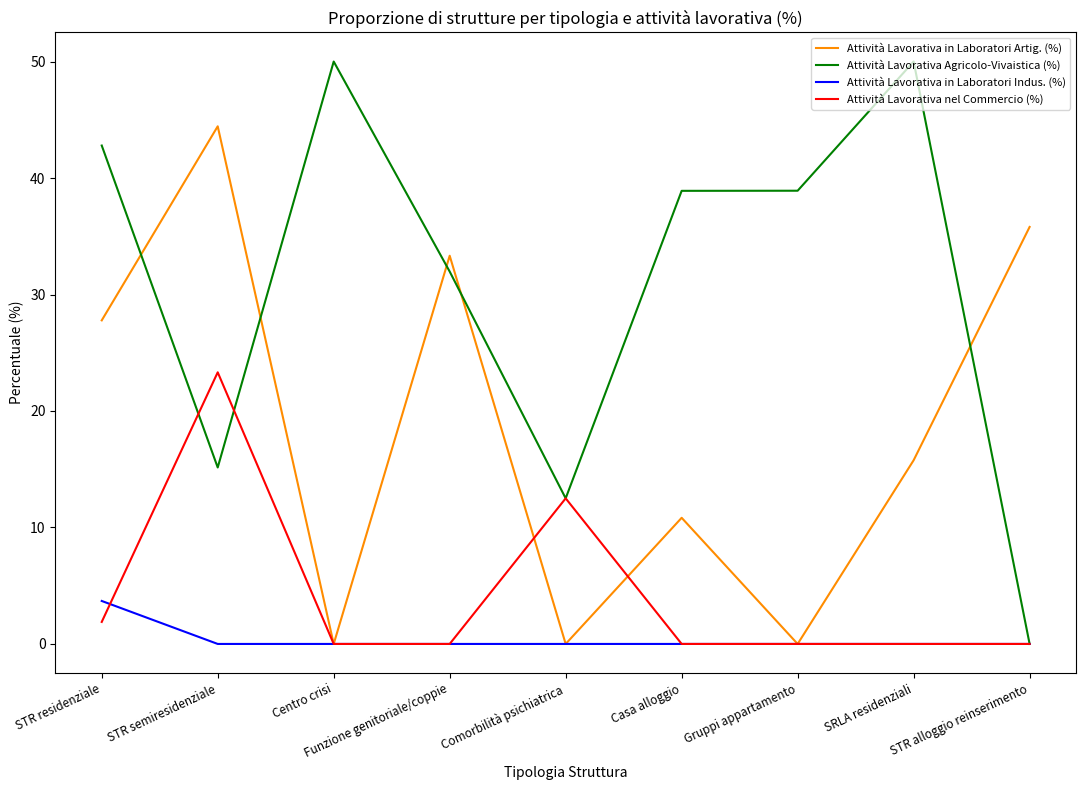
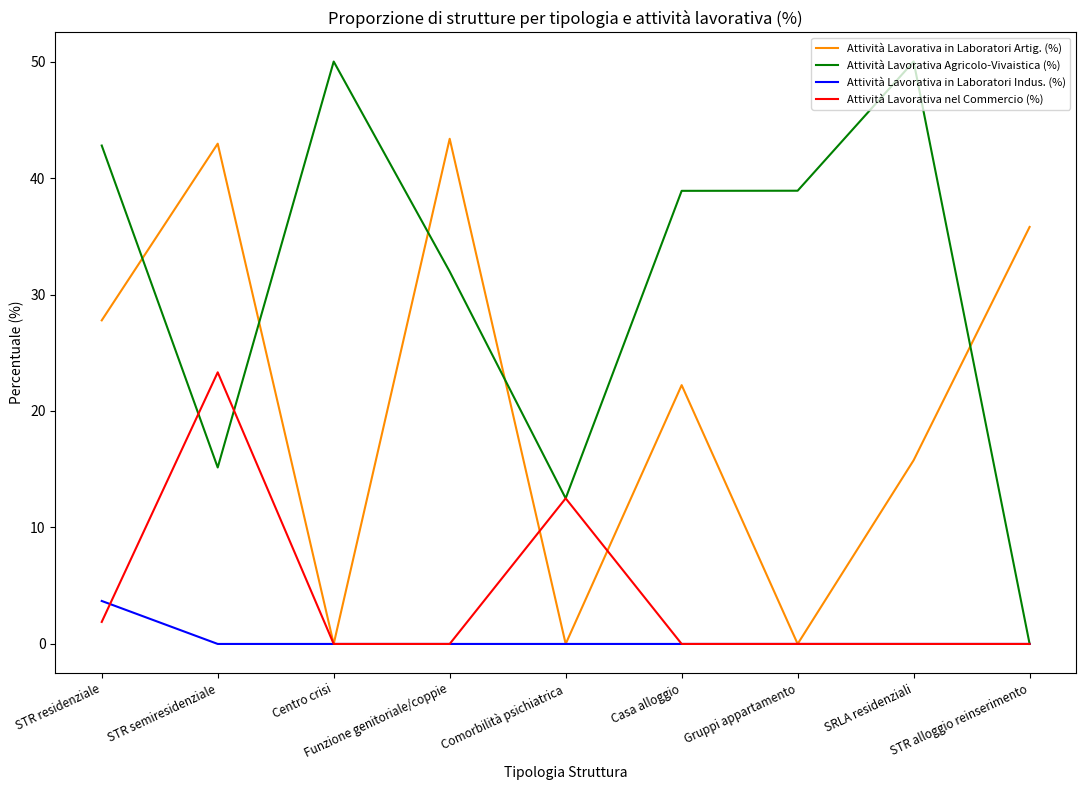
Attività Lavorativa in Laboratori Artig. (%), STR semiresidenziale: 44.4 -> 43.0
Attività Lavorativa in Laboratori Artig. (%), Funzione genitoriale/coppie: 33.3 -> 43.4
Attività Lavorativa in Laboratori Artig. (%), Casa alloggio: 10.8 -> 22.2
